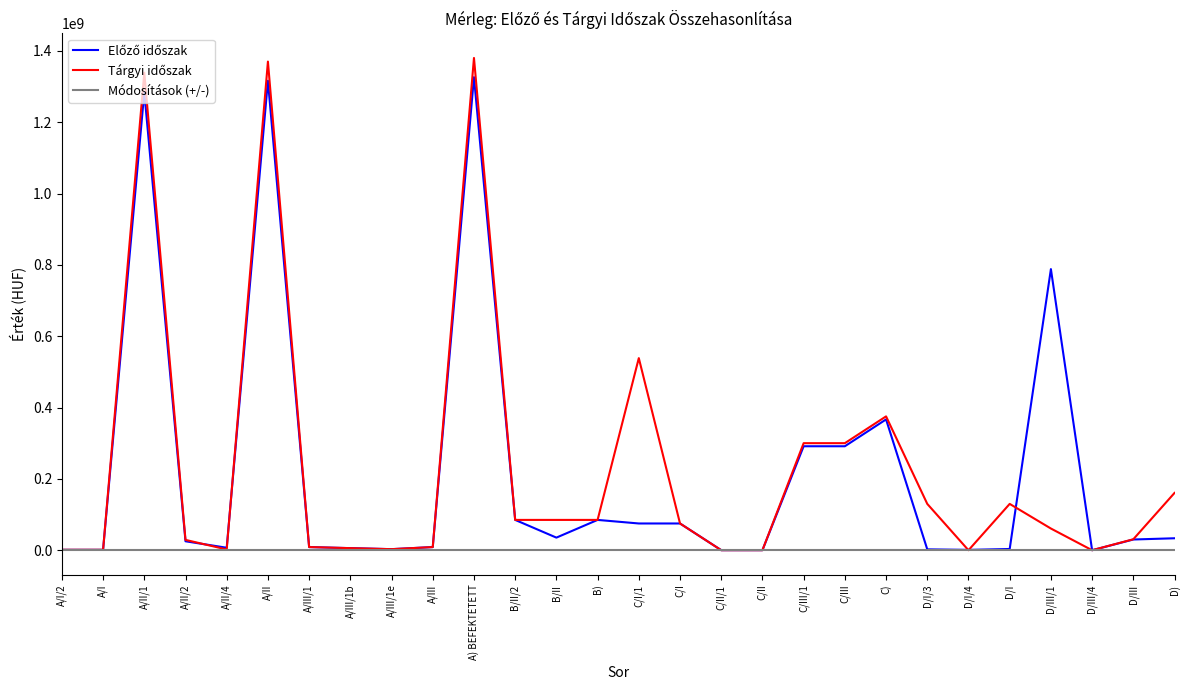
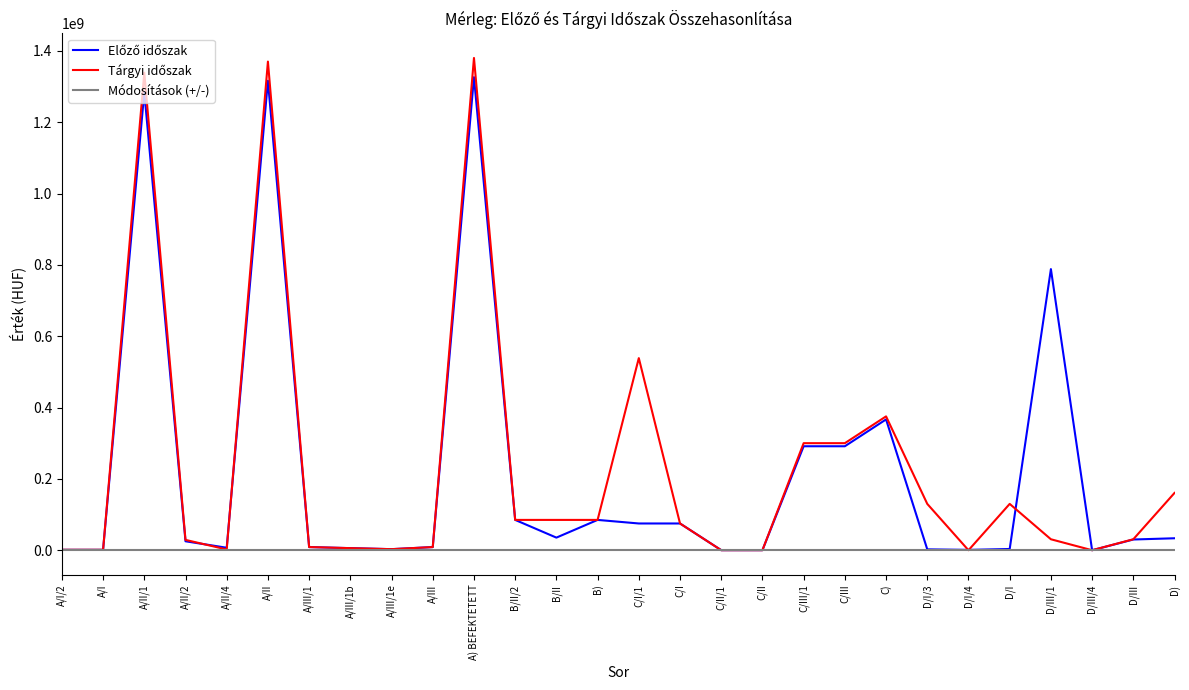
Tárgyi időszak, D/III/1: 60000000 -> 30000000
